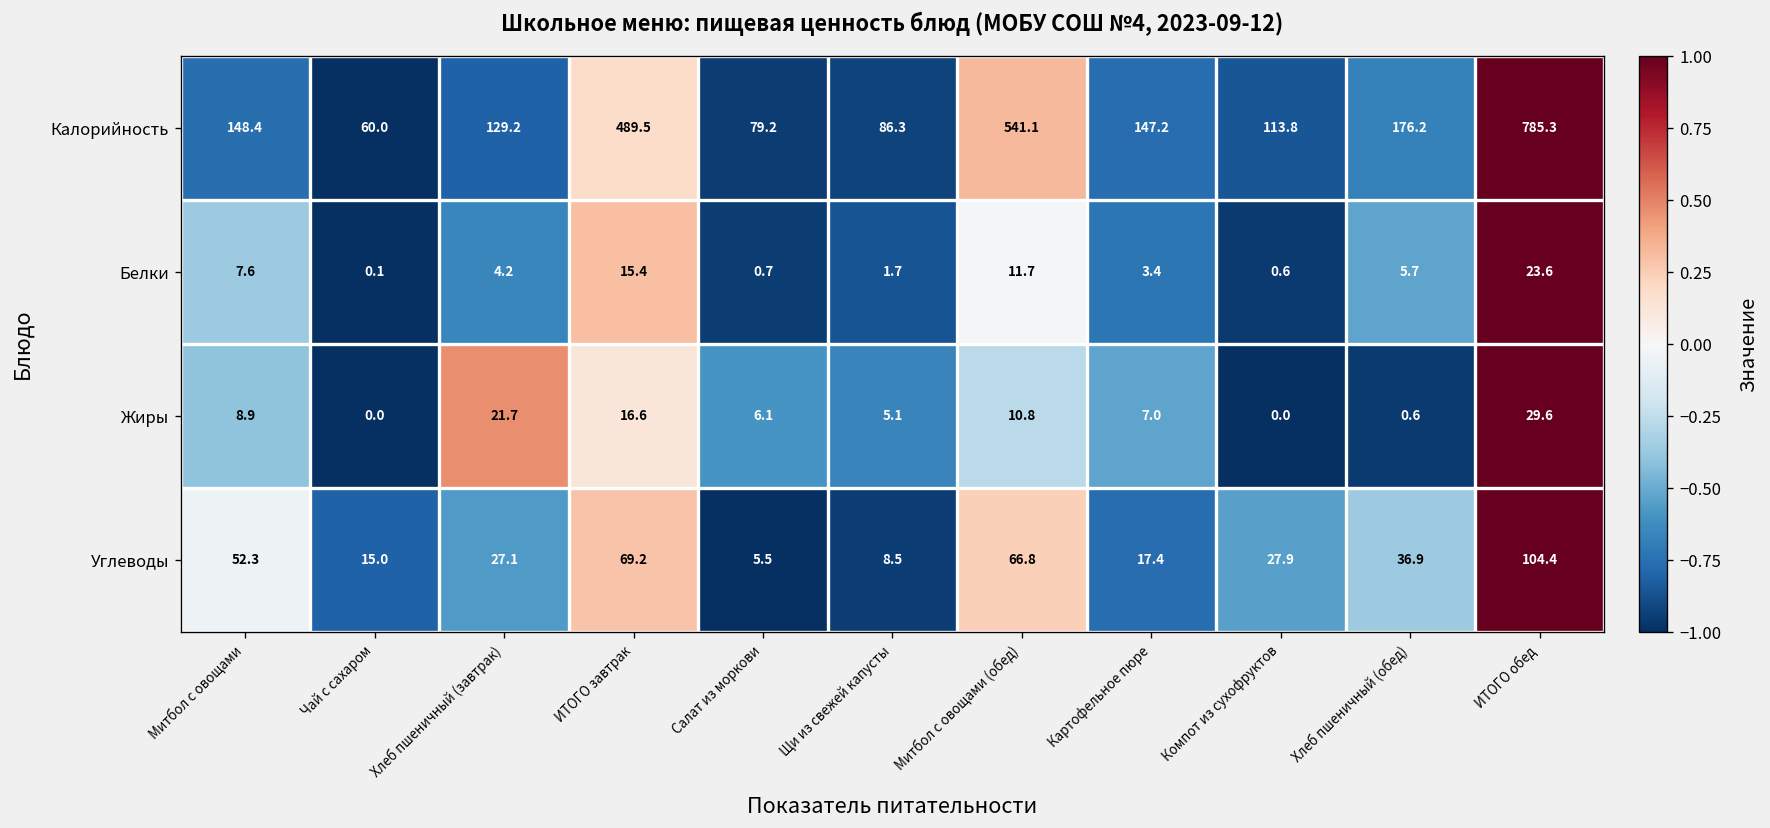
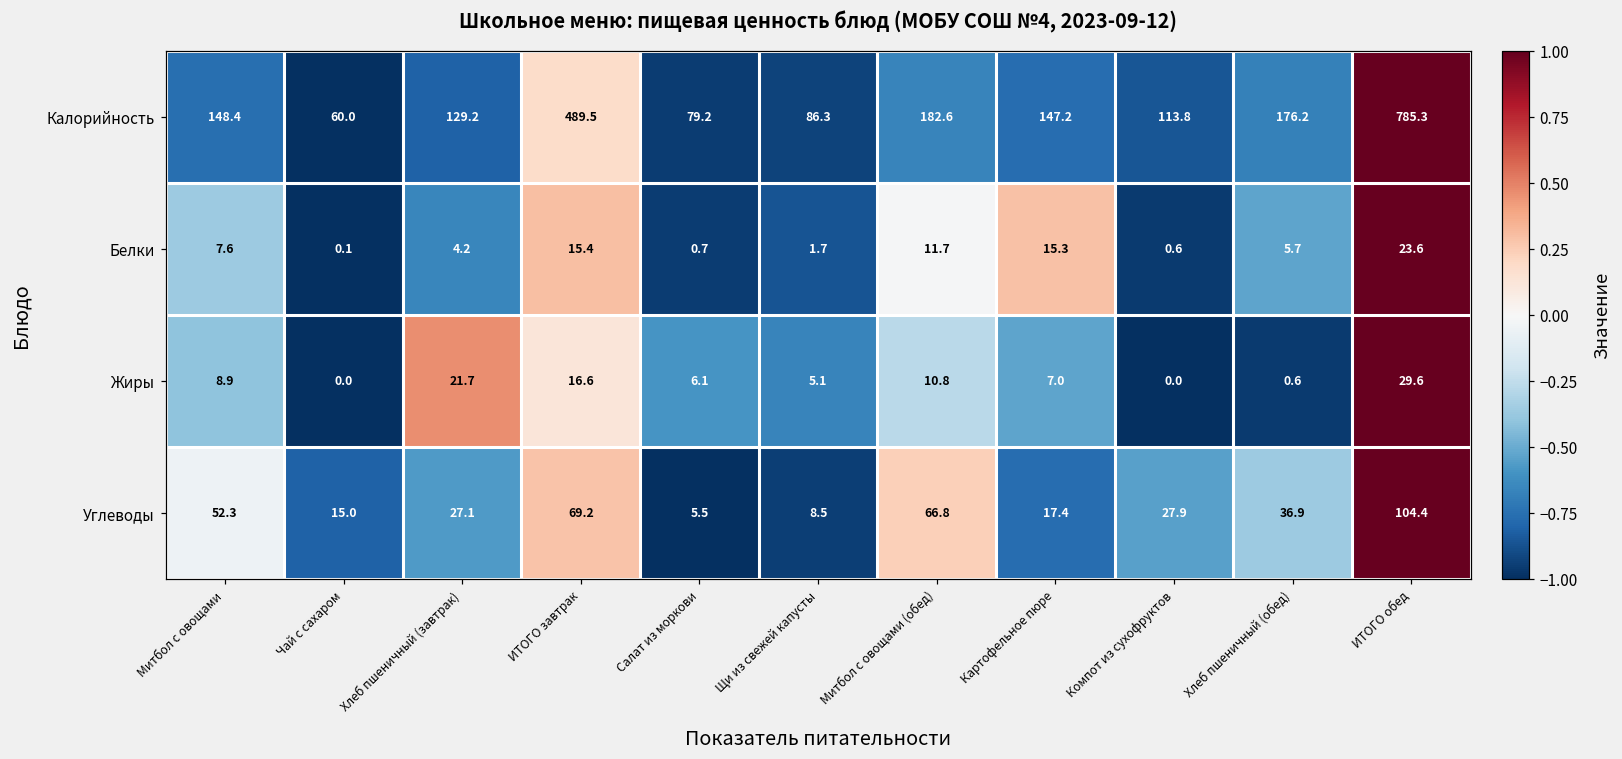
Калорийность, Митбол с овощами (обед): 541.1 -> 182.6
Белки, Картофельное пюре: 3.4 -> 15.3
